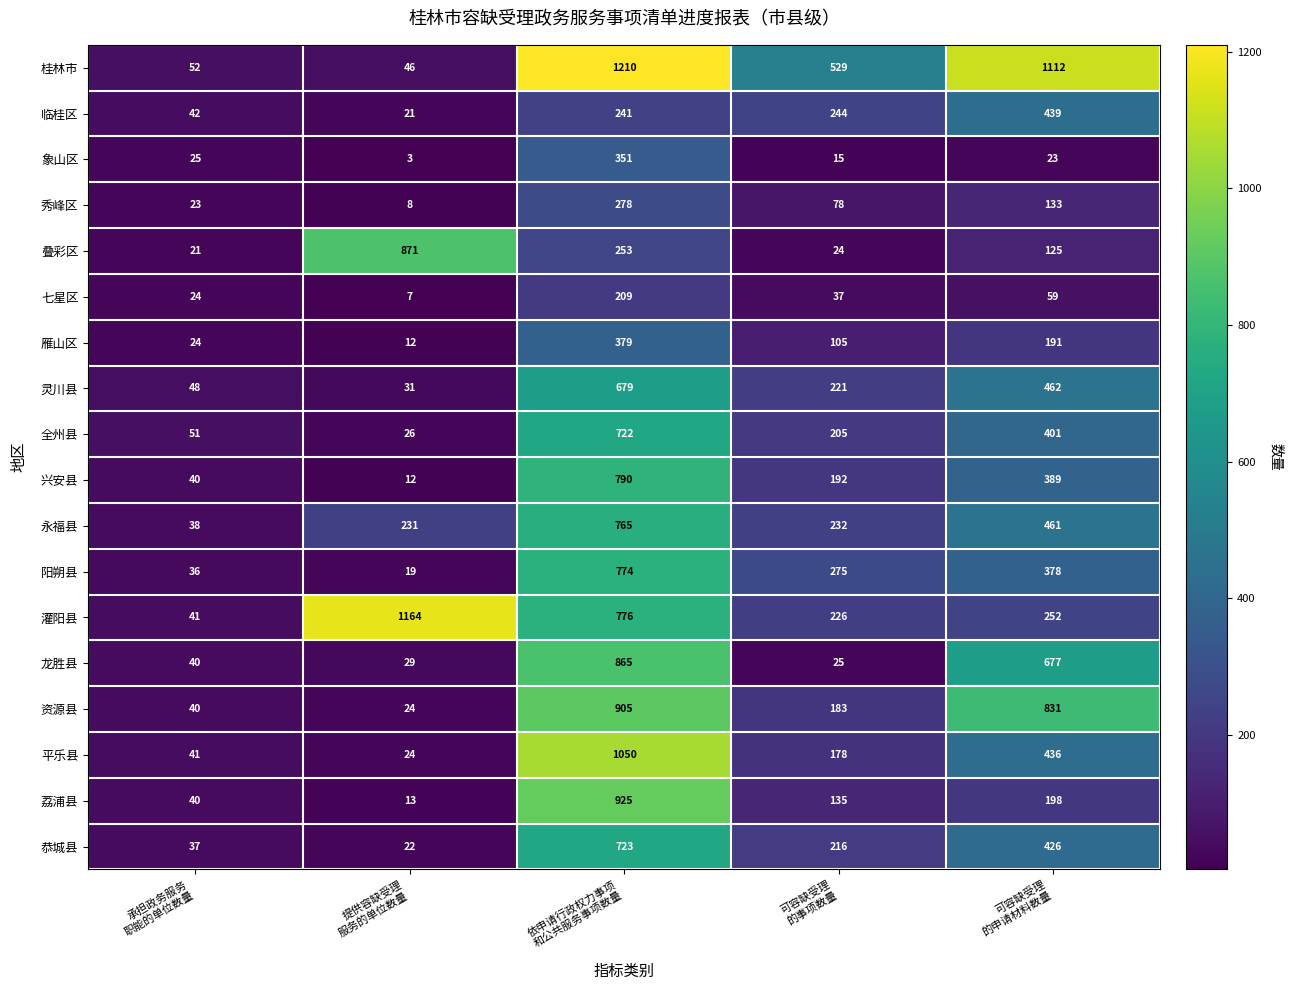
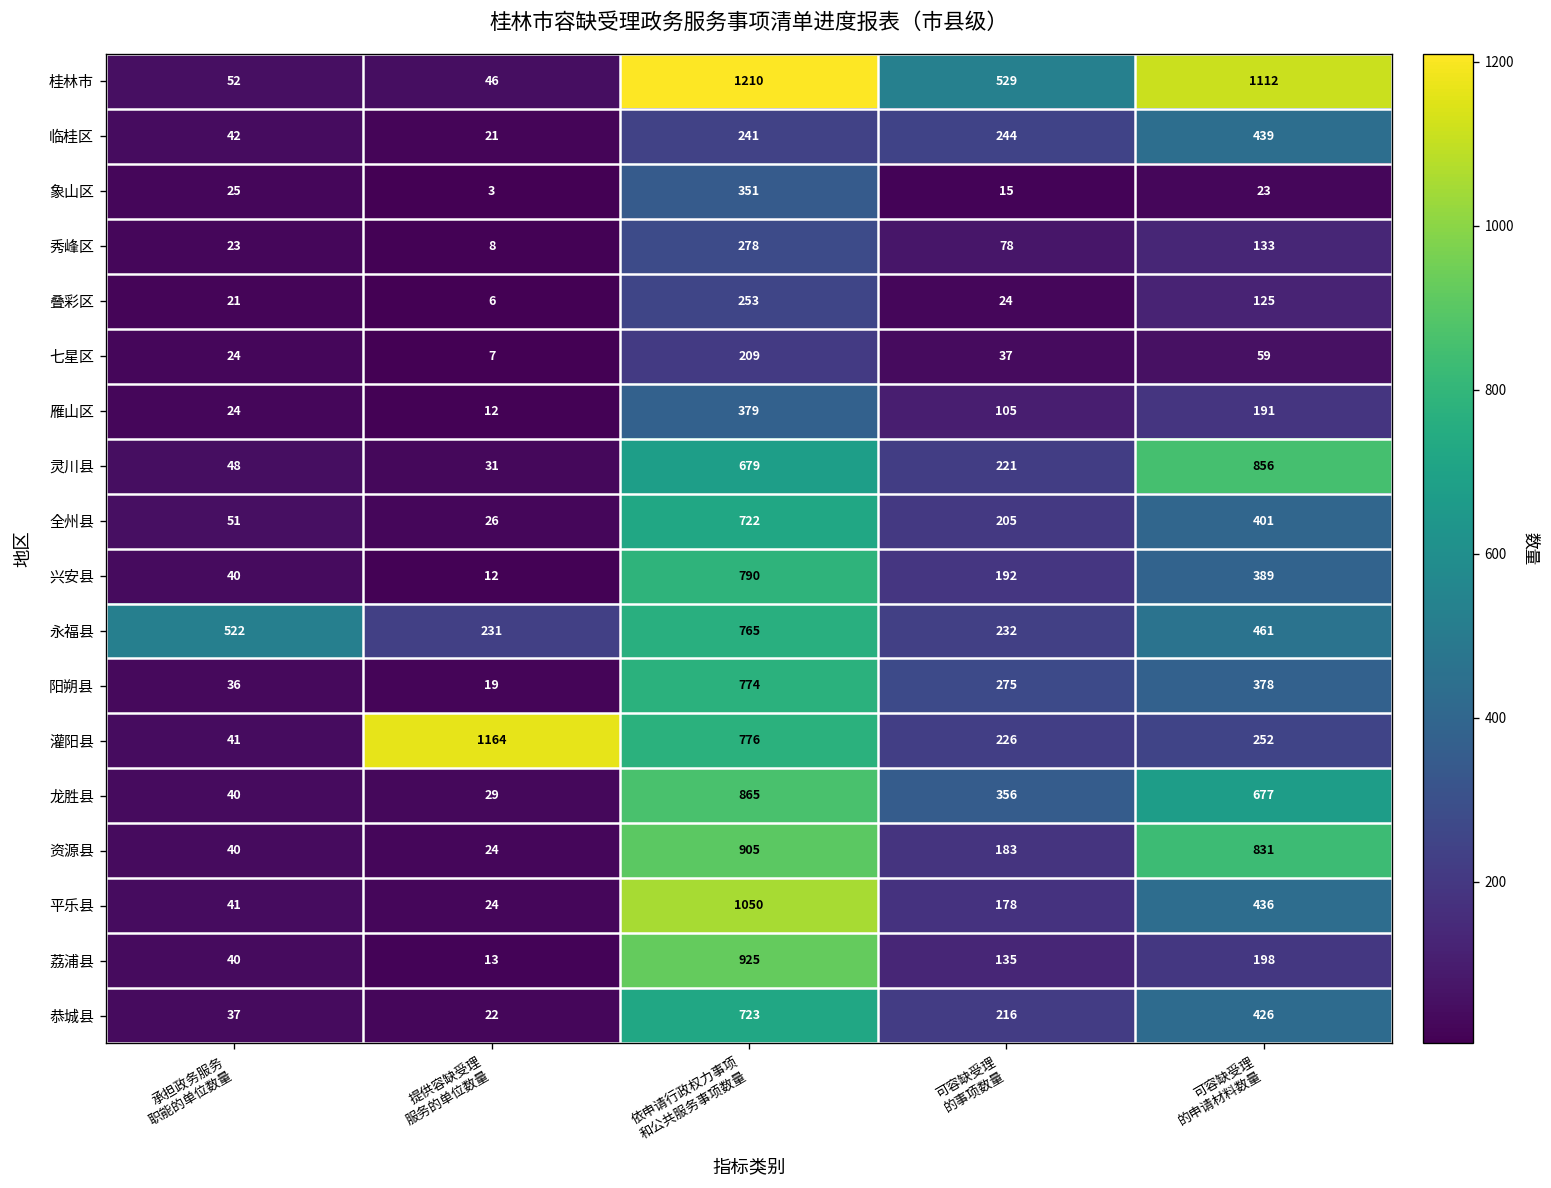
叠彩区, 提供容缺受理 服务的单位数量: 871 -> 6
灵川县, 可容缺受理 的申请材料数量: 462 -> 856
永福县, 承担政务服务 职能的单位数量: 38 -> 522
龙胜县, 可容缺受理 的事项数量: 25 -> 356
